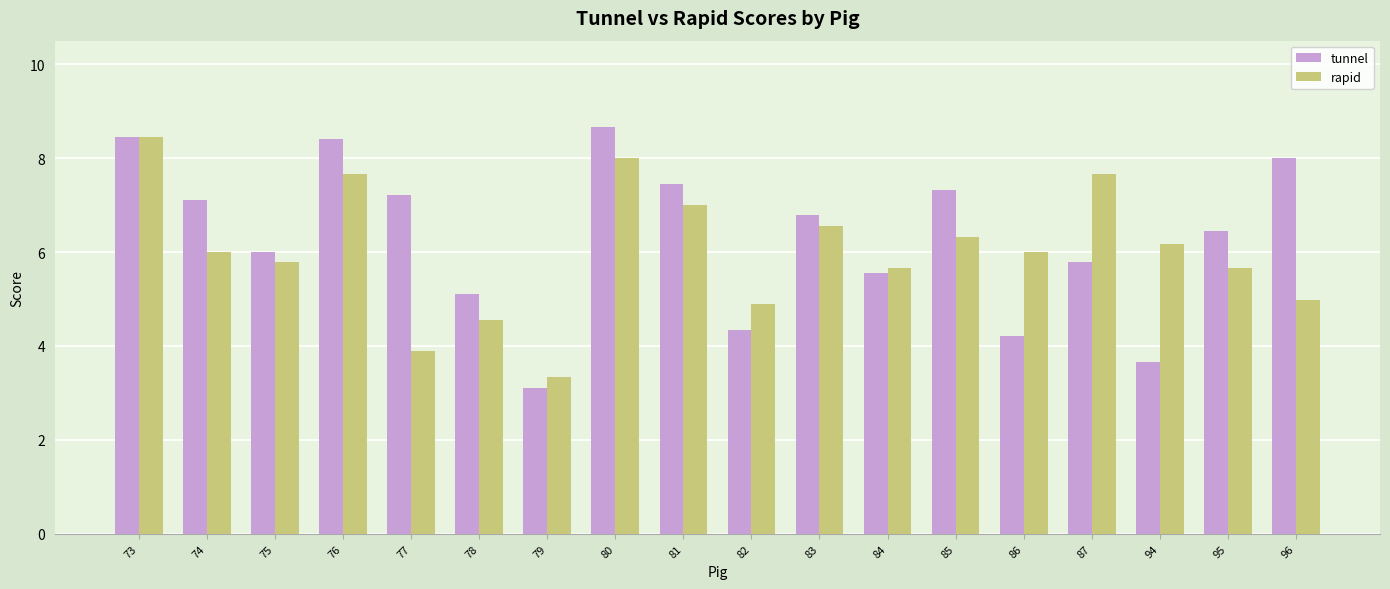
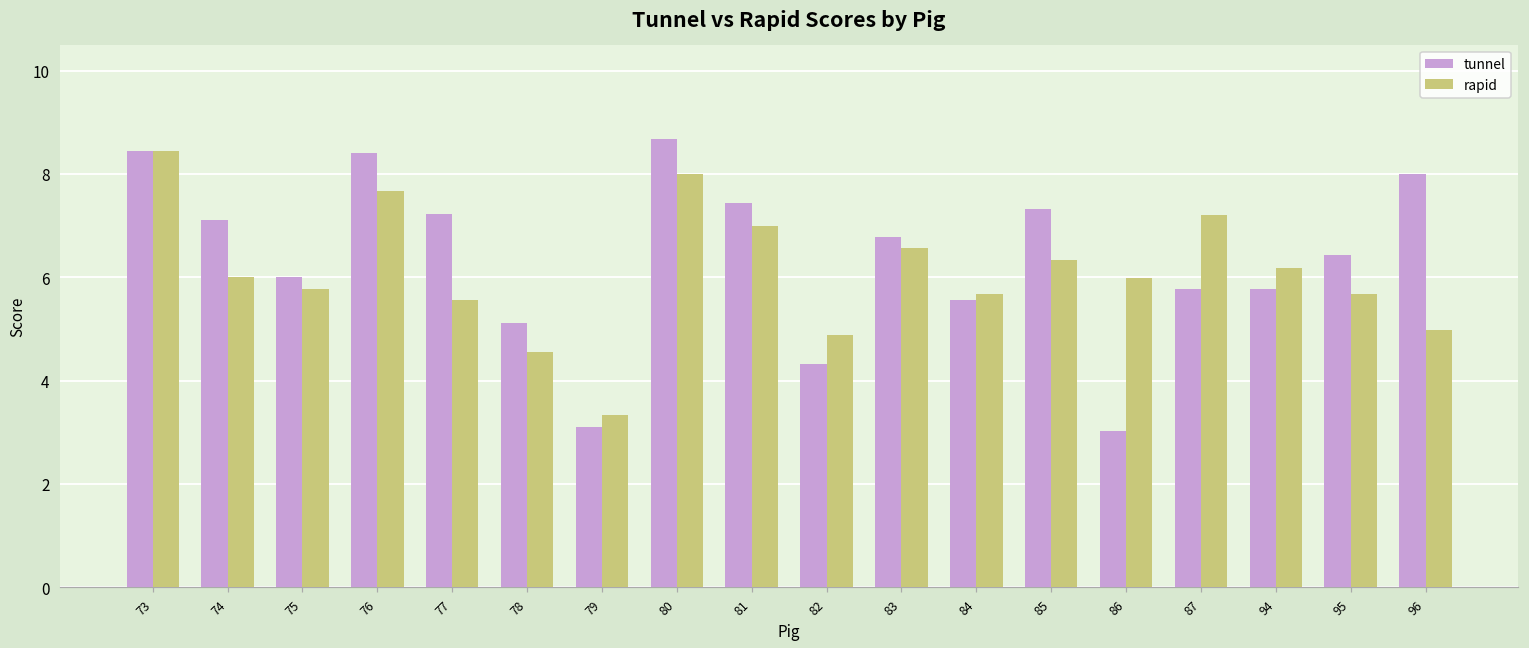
rapid, 77: 3.9 -> 5.6
tunnel, 86: 4.2 -> 3.0
rapid, 87: 7.7 -> 7.2
tunnel, 94: 3.7 -> 5.8
